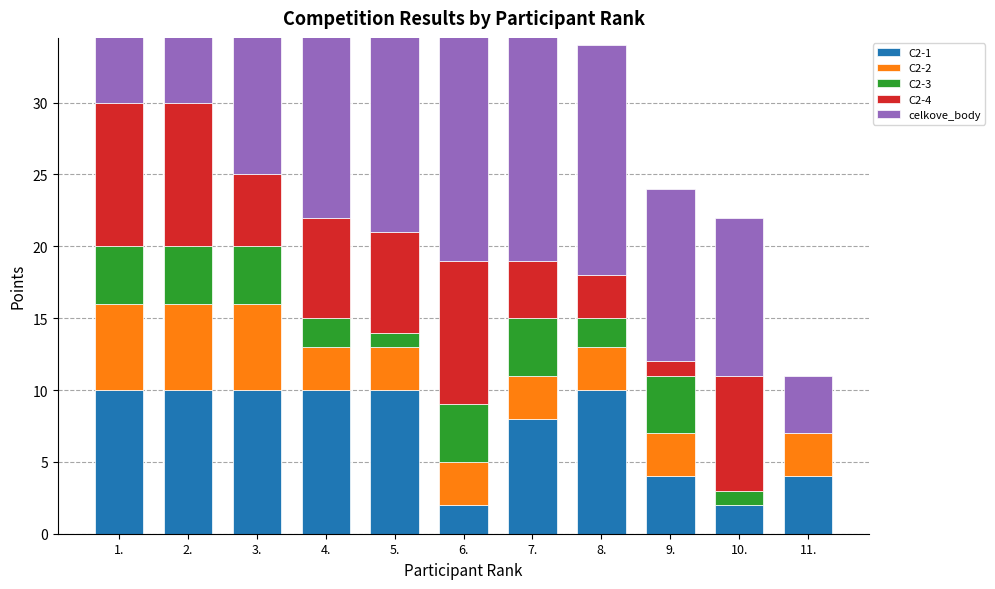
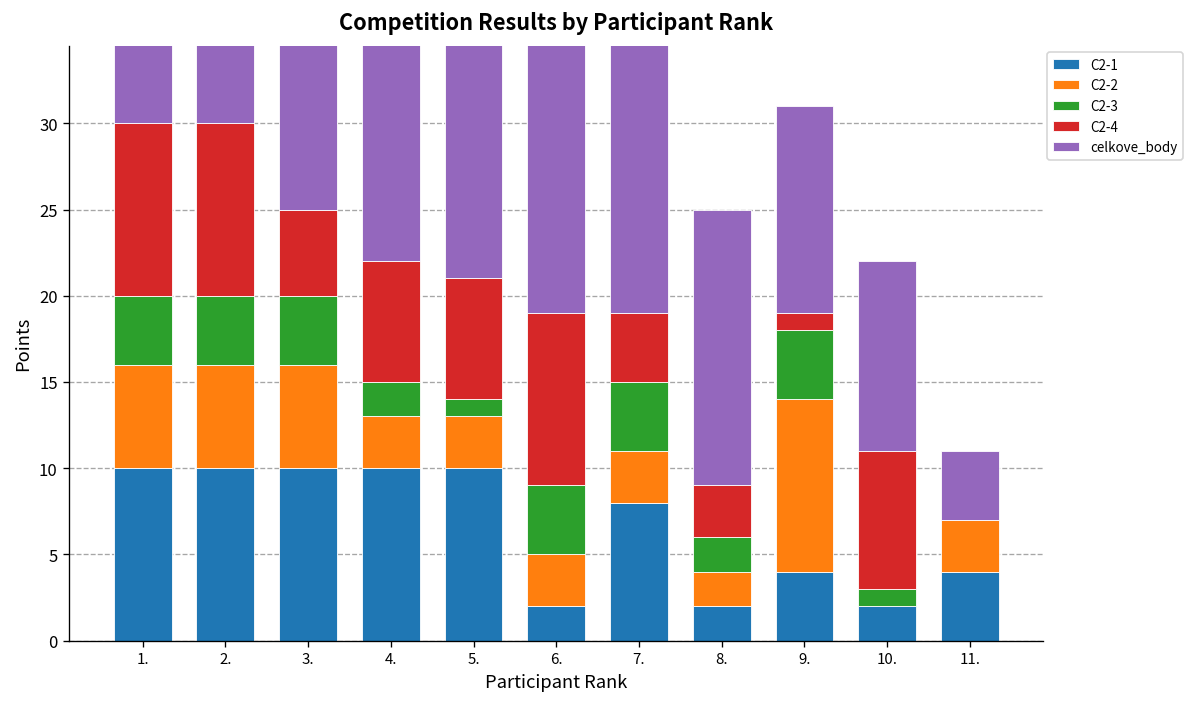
C2-1, 8.: 10 -> 2
C2-2, 8.: 3 -> 2
C2-2, 9.: 3 -> 10
